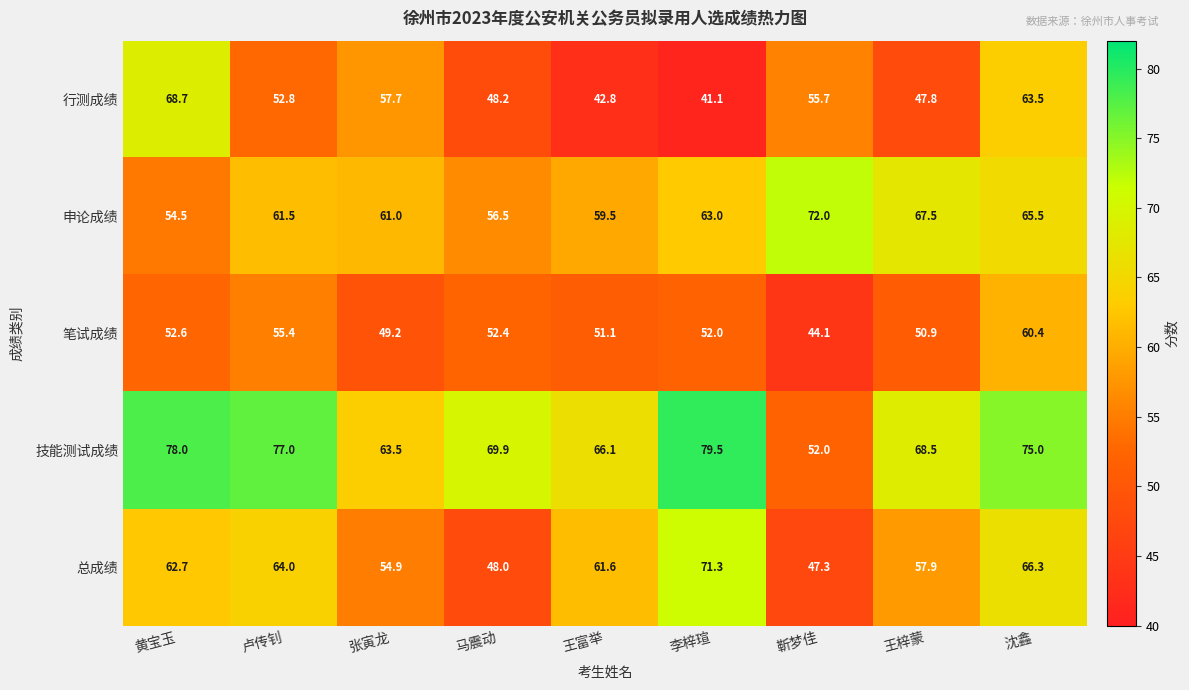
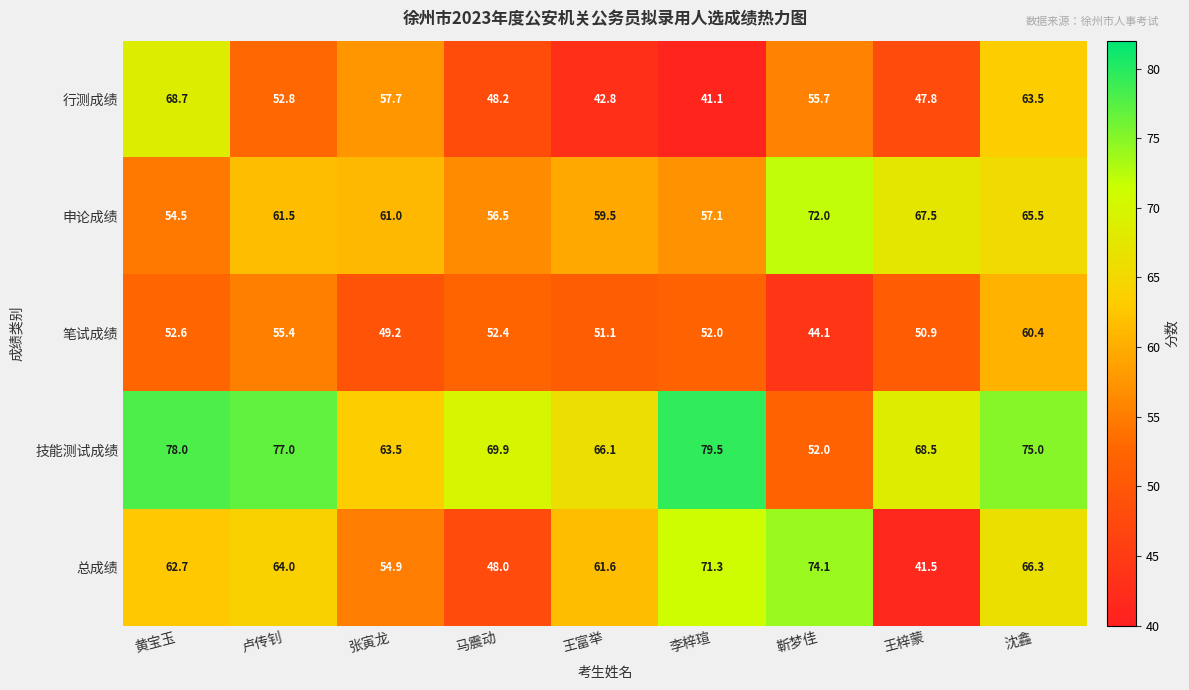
申论成绩, 李梓瑄: 63.0 -> 57.1
总成绩, 靳梦佳: 47.3 -> 74.1
总成绩, 王梓蒙: 57.9 -> 41.5
